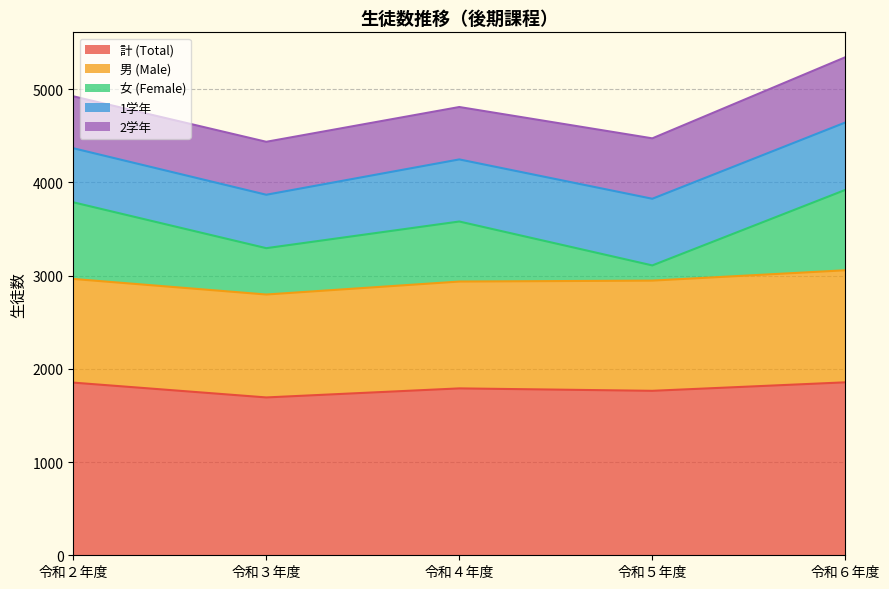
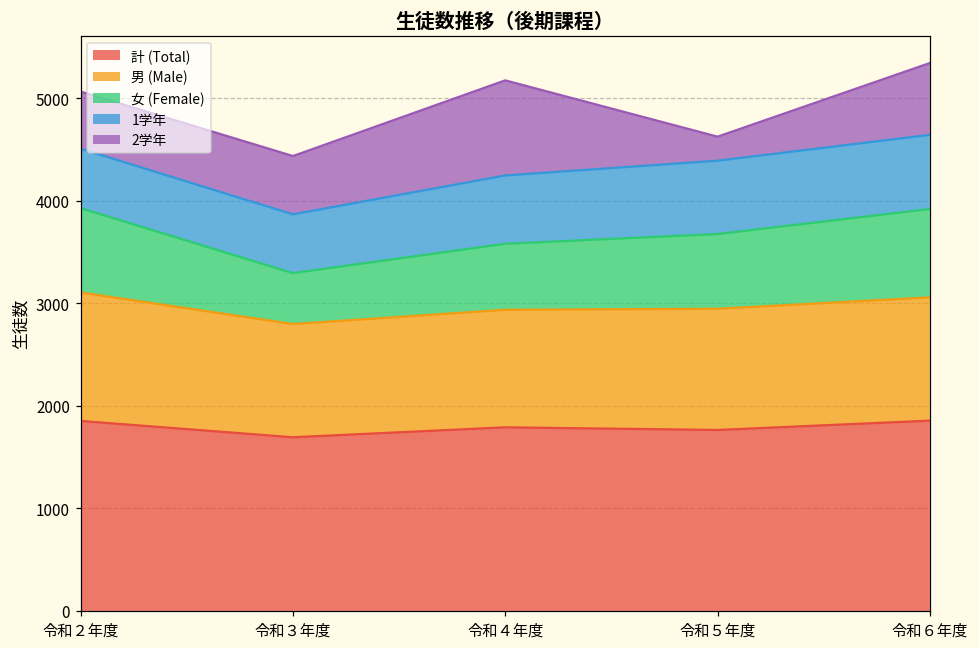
男 (Male), 令和２年度: 1100 -> 1300
2学年, 令和４年度: 600 -> 900
女 (Female), 令和５年度: 200 -> 700
2学年, 令和５年度: 600 -> 200
